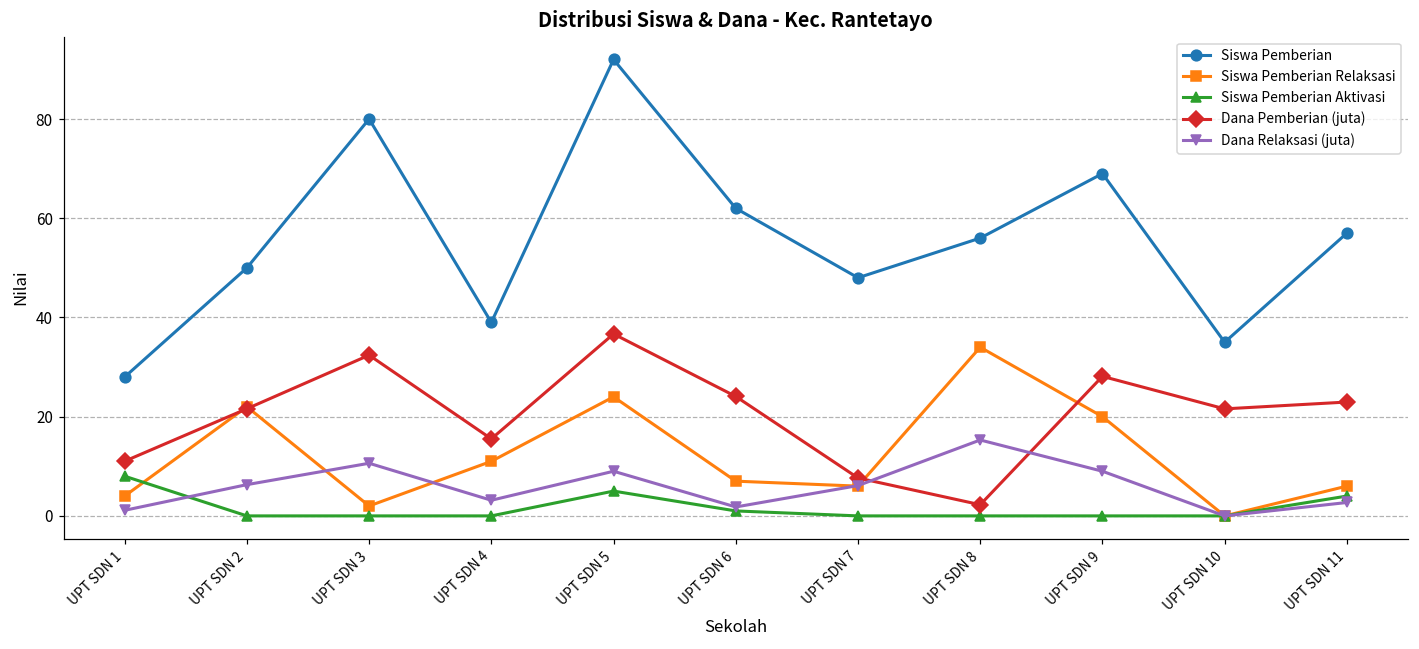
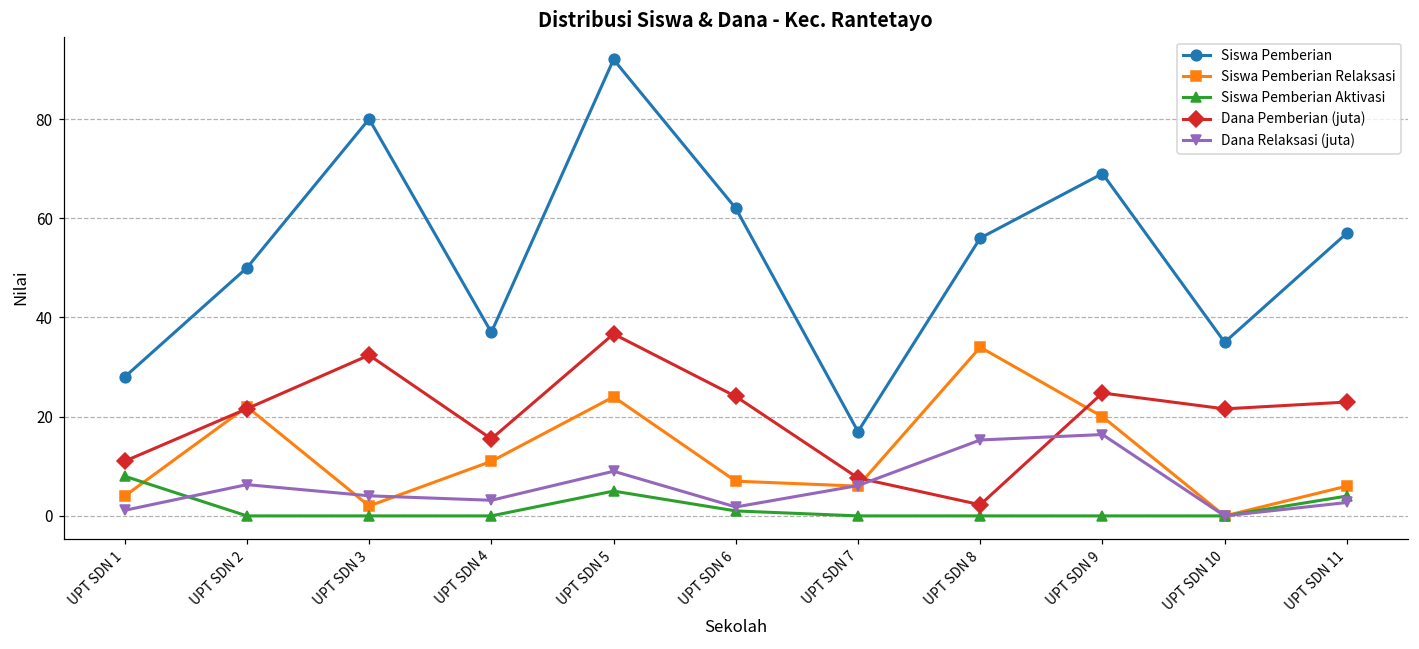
Dana Relaksasi (juta), UPT SDN 3: 11 -> 4
Siswa Pemberian, UPT SDN 4: 39 -> 37
Siswa Pemberian, UPT SDN 7: 48 -> 17
Dana Pemberian (juta), UPT SDN 9: 28 -> 25
Dana Relaksasi (juta), UPT SDN 9: 9 -> 16
